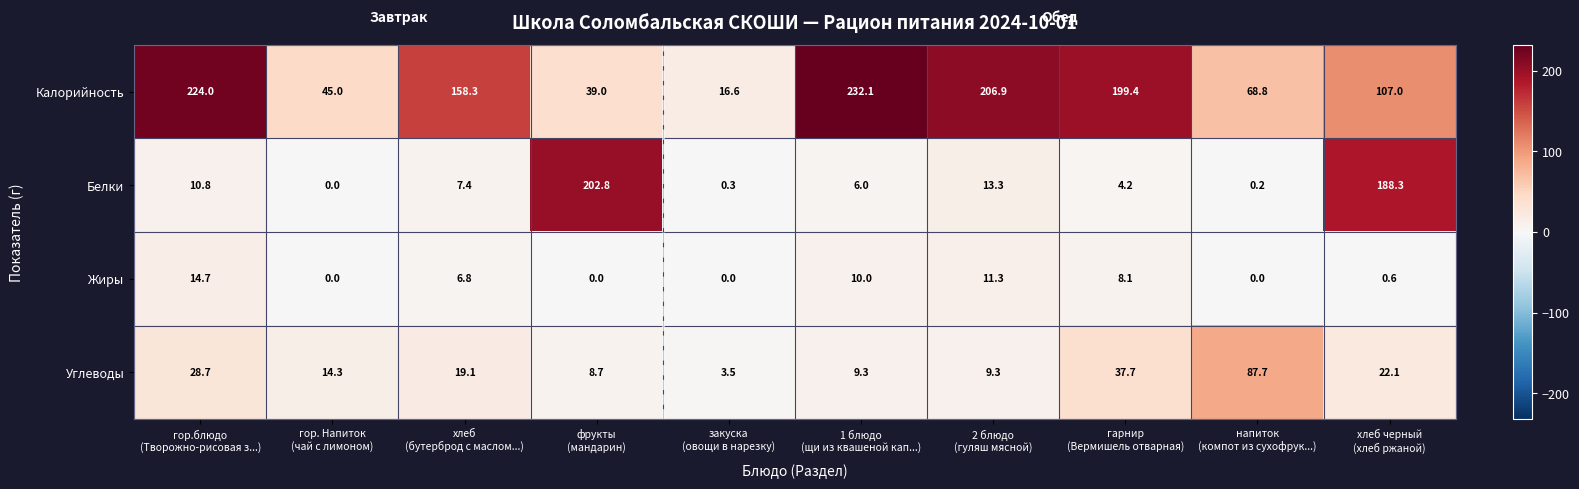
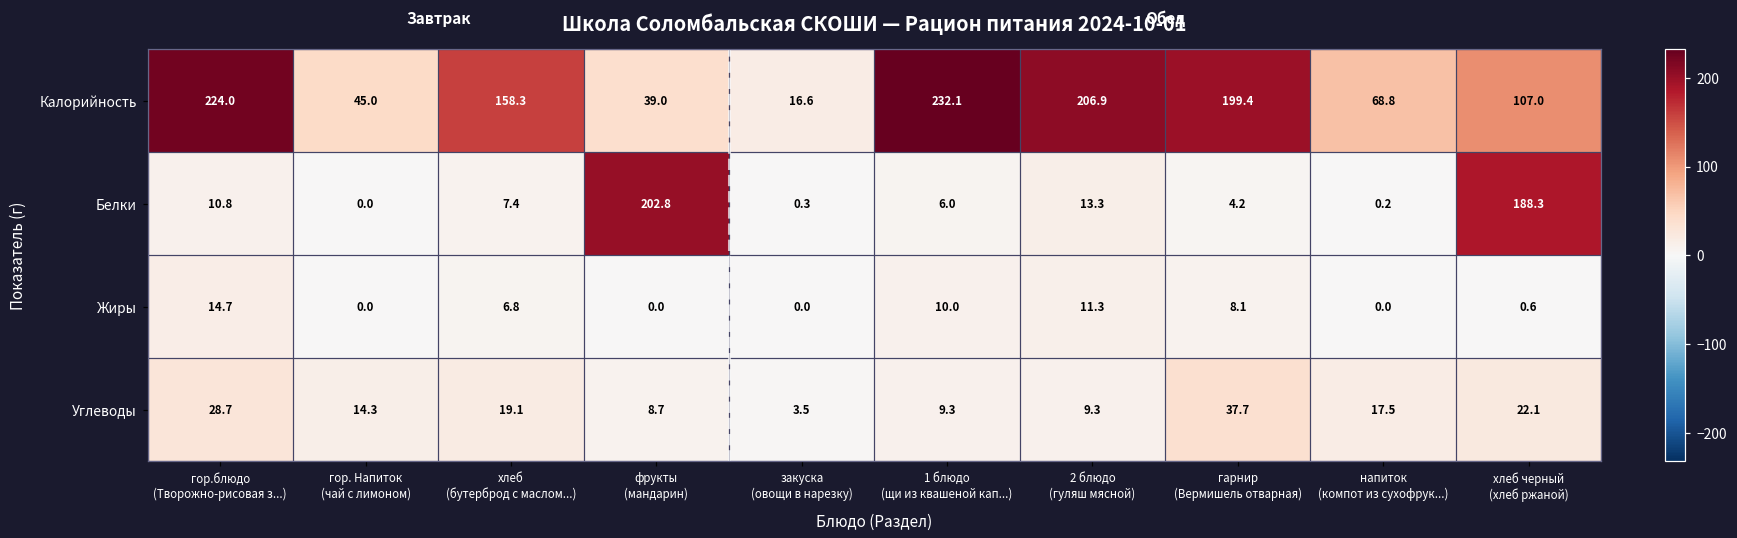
Углеводы, напиток (компот из сухофрук...): 87.7 -> 17.5
